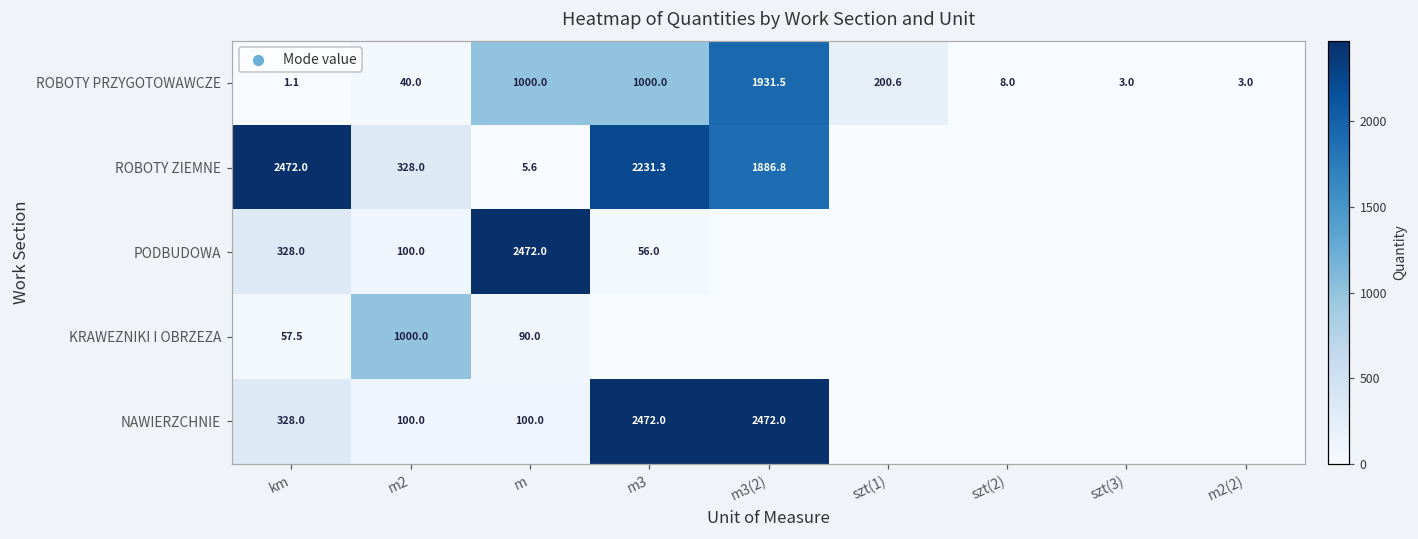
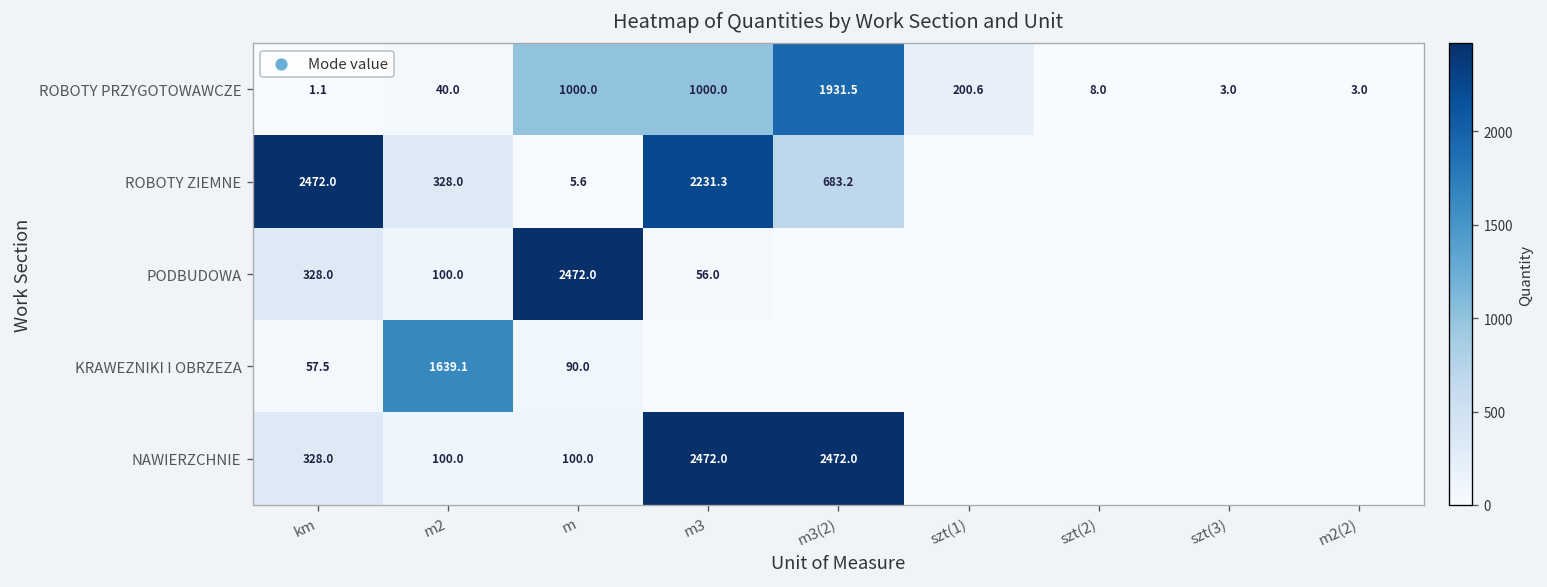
ROBOTY ZIEMNE, m3(2): 1886.8 -> 683.2
KRAWEZNIKI I OBRZEZA, m2: 1000.0 -> 1639.1
